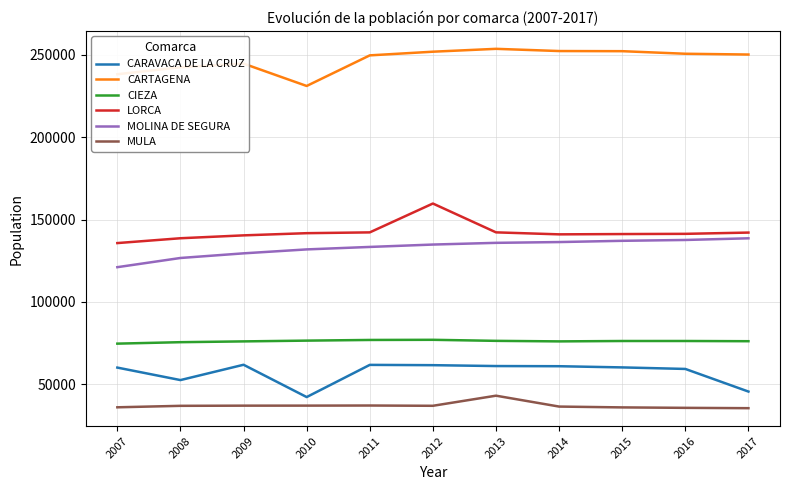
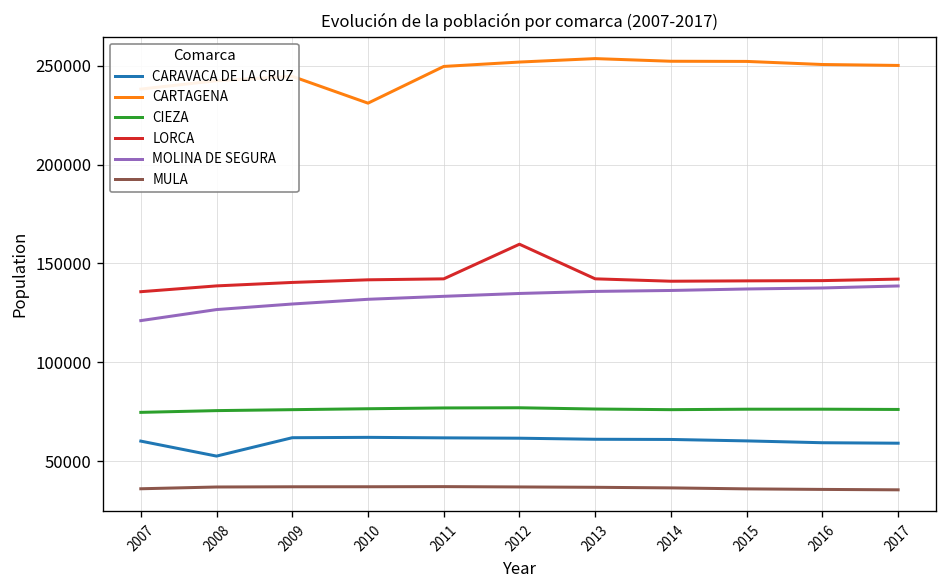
CARAVACA DE LA CRUZ, 2010: 42000 -> 62000
MULA, 2013: 43000 -> 37000
CARAVACA DE LA CRUZ, 2017: 46000 -> 59000
